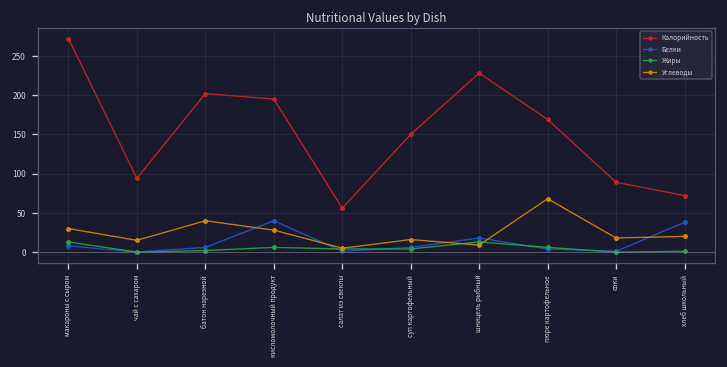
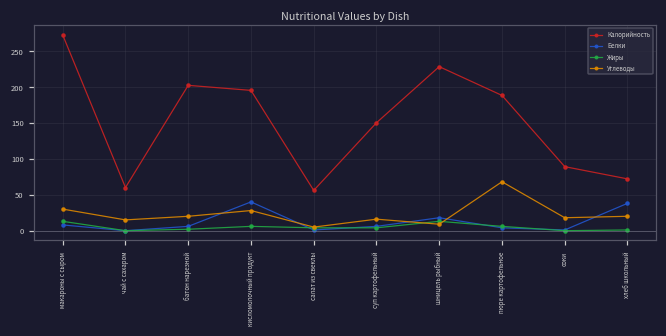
Калорийность, чай с сахаром: 90 -> 60
Углеводы, батон нарезной: 40 -> 20
Калорийность, пюре картофельное: 170 -> 190
